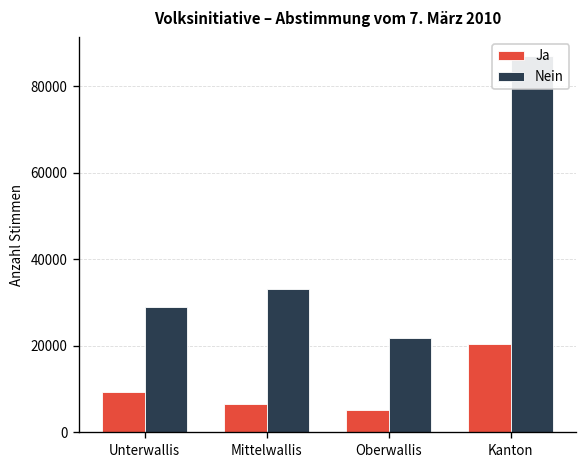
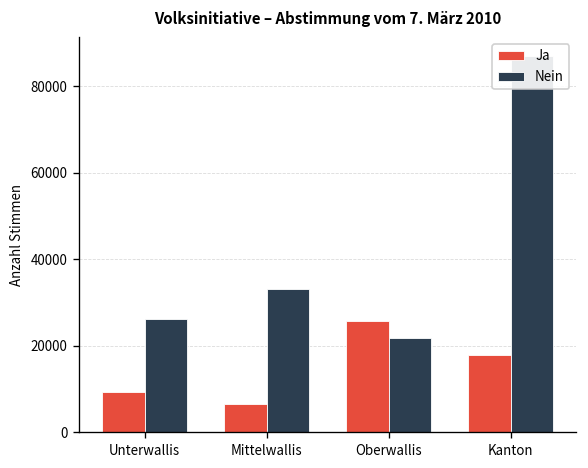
Nein, Unterwallis: 29000 -> 26000
Ja, Oberwallis: 5000 -> 26000
Ja, Kanton: 20000 -> 18000
